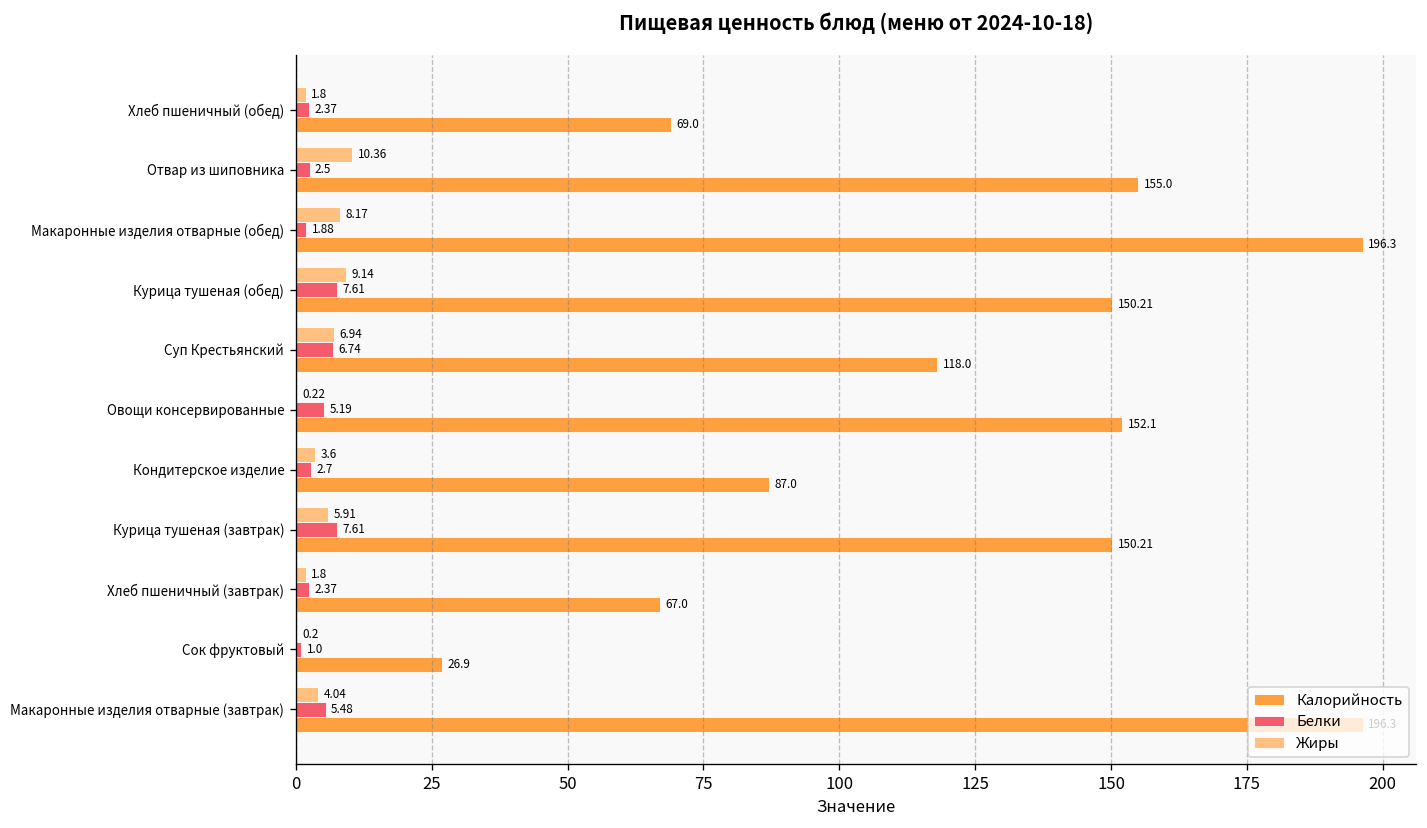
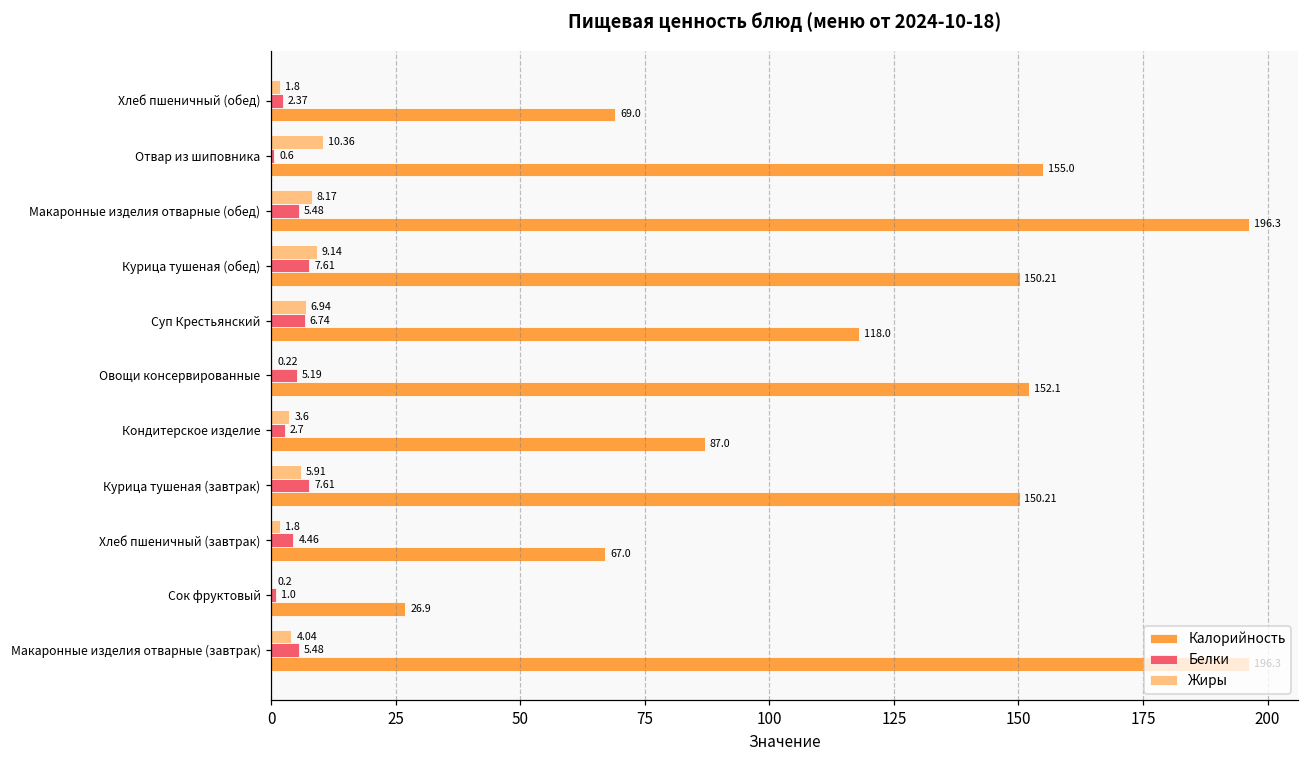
Белки, Отвар из шиповника: 2.5 -> 0.6
Белки, Макаронные изделия отварные (обед): 1.88 -> 5.48
Белки, Хлеб пшеничный (завтрак): 2.37 -> 4.46
